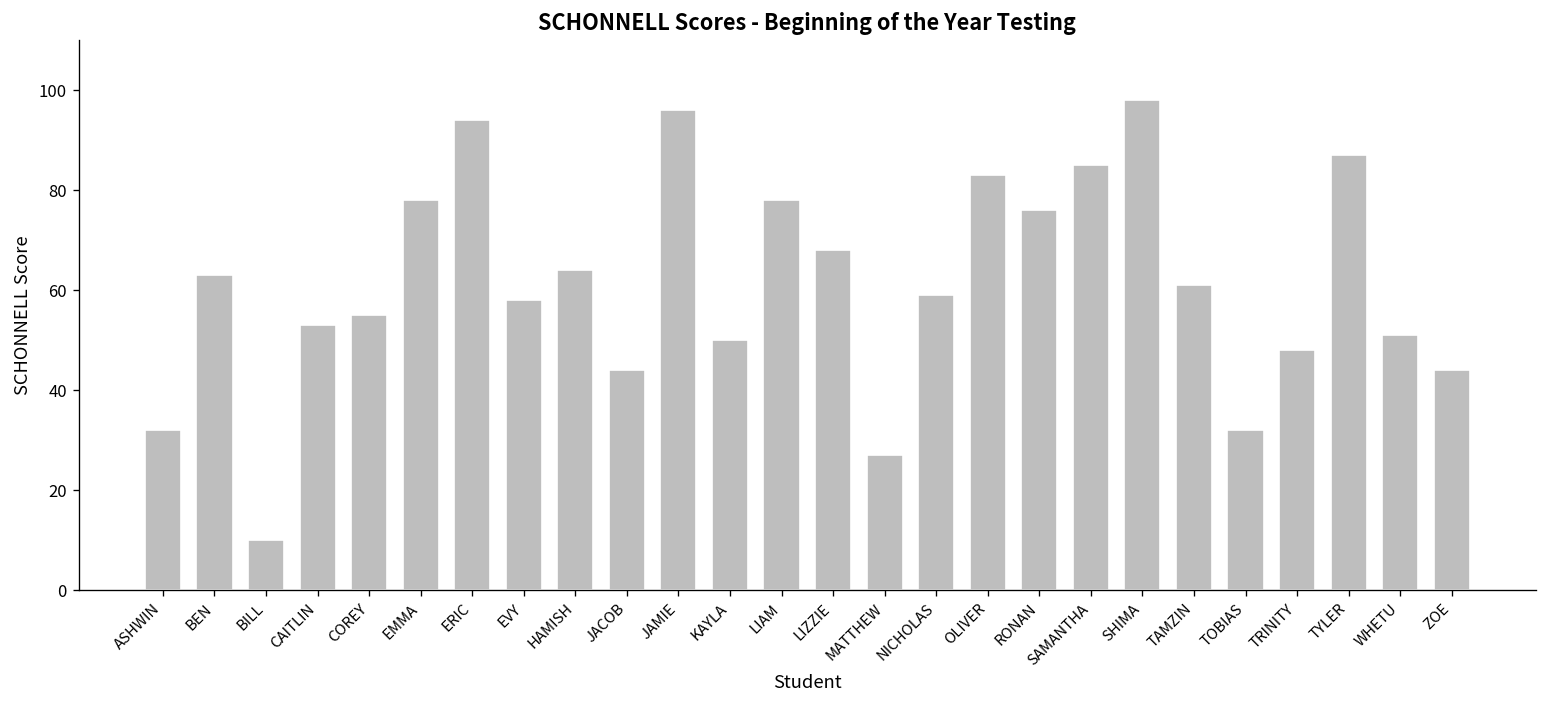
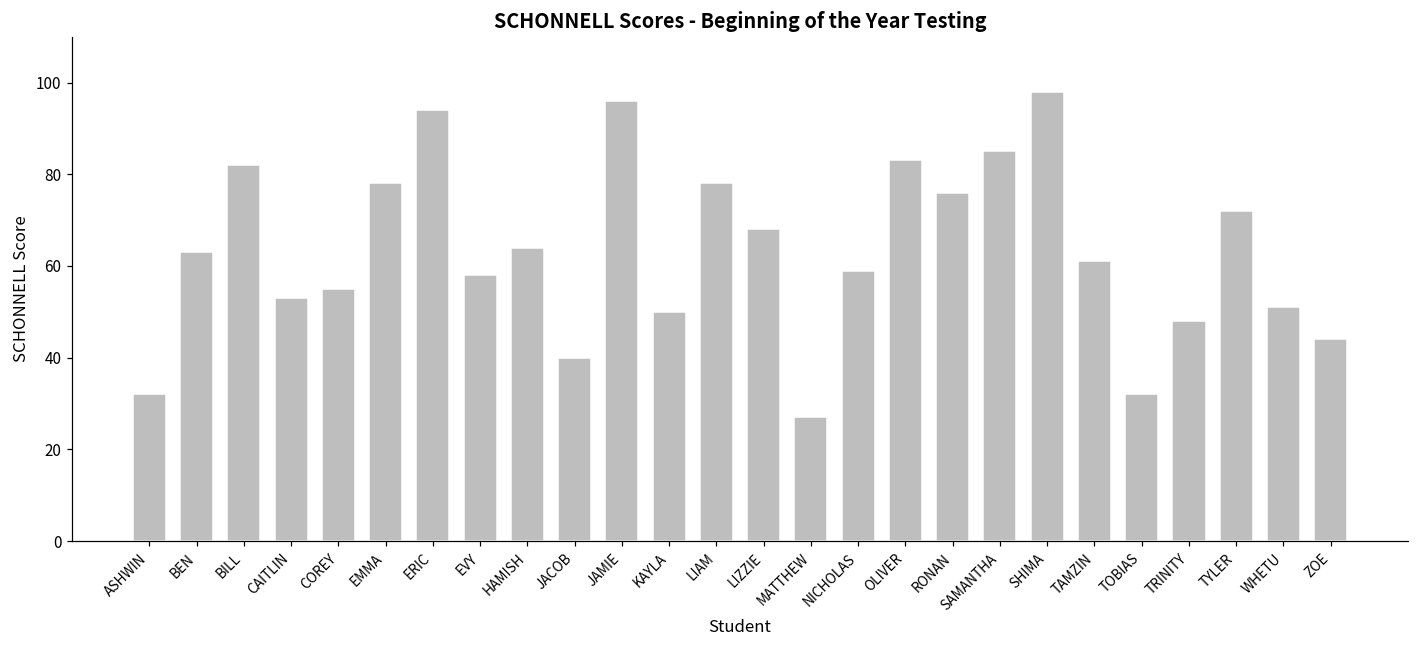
BILL: 10 -> 82
JACOB: 44 -> 40
TYLER: 87 -> 72
